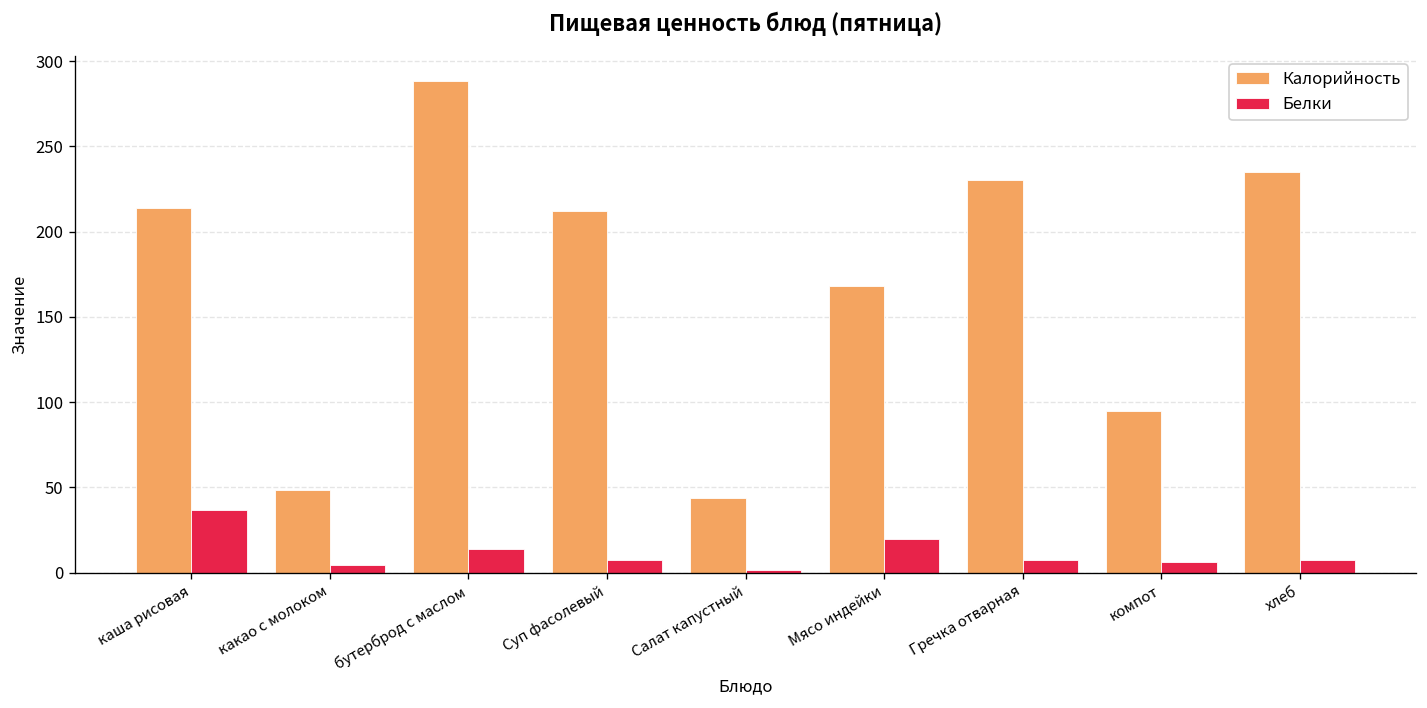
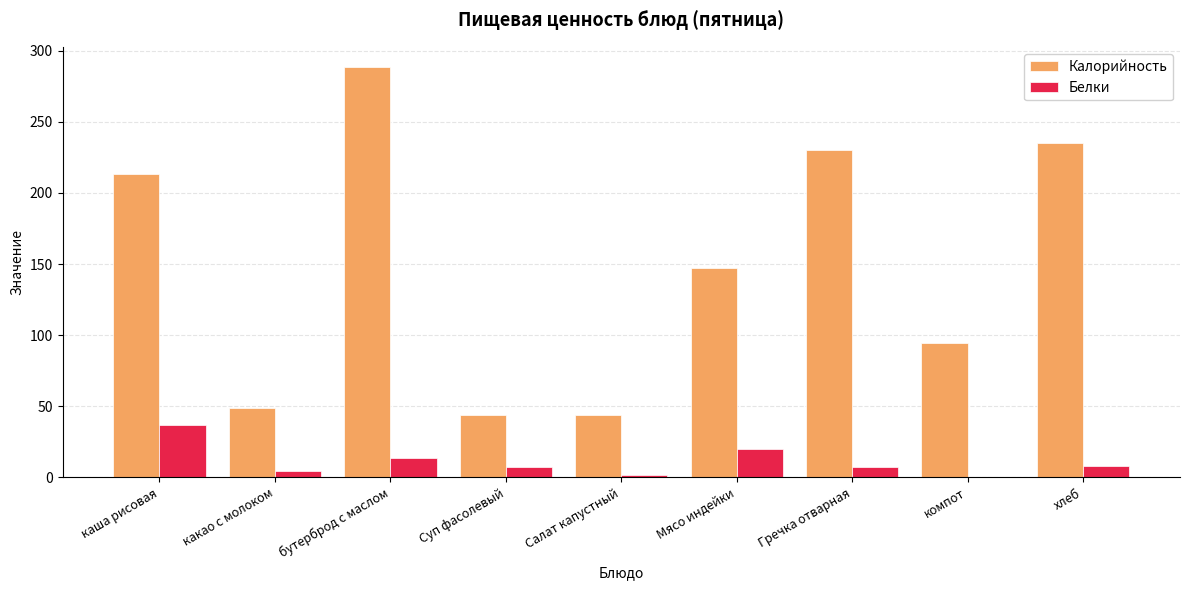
Калорийность, Суп фасолевый: 212 -> 44
Калорийность, Мясо индейки: 168 -> 147
Белки, компот: 6 -> 0
